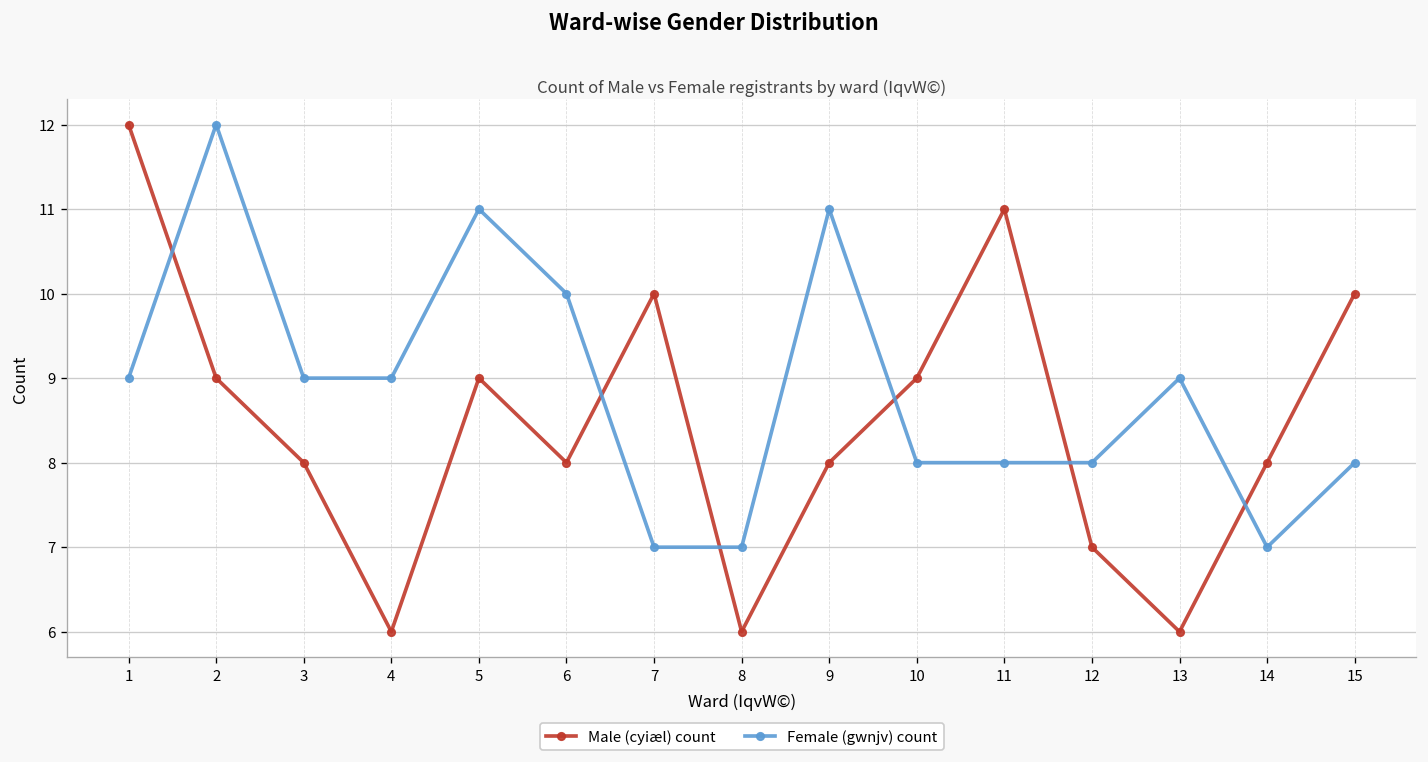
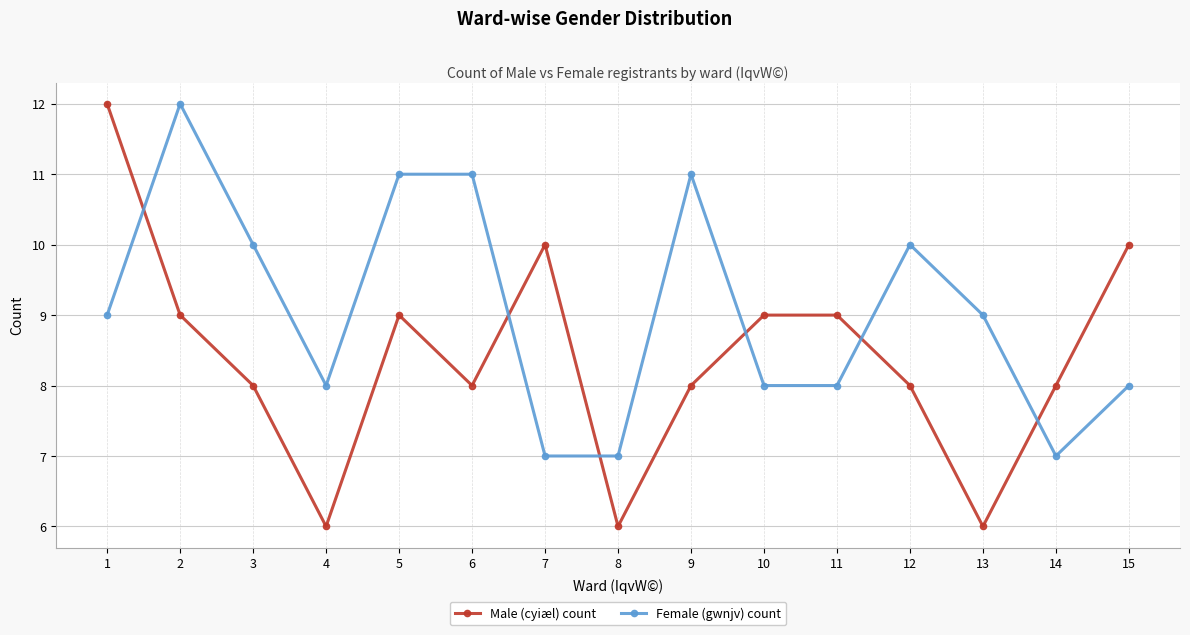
Female (gwnjv) count, 3: 9 -> 10
Female (gwnjv) count, 4: 9 -> 8
Female (gwnjv) count, 6: 10 -> 11
Male (cyiæl) count, 11: 11 -> 9
Male (cyiæl) count, 12: 7 -> 8
Female (gwnjv) count, 12: 8 -> 10
